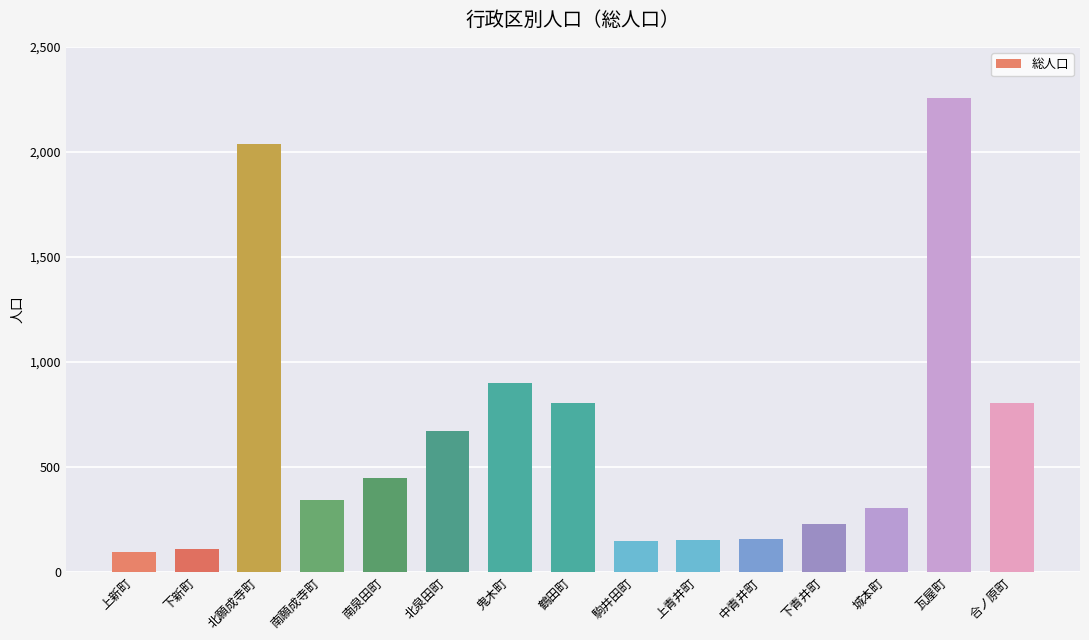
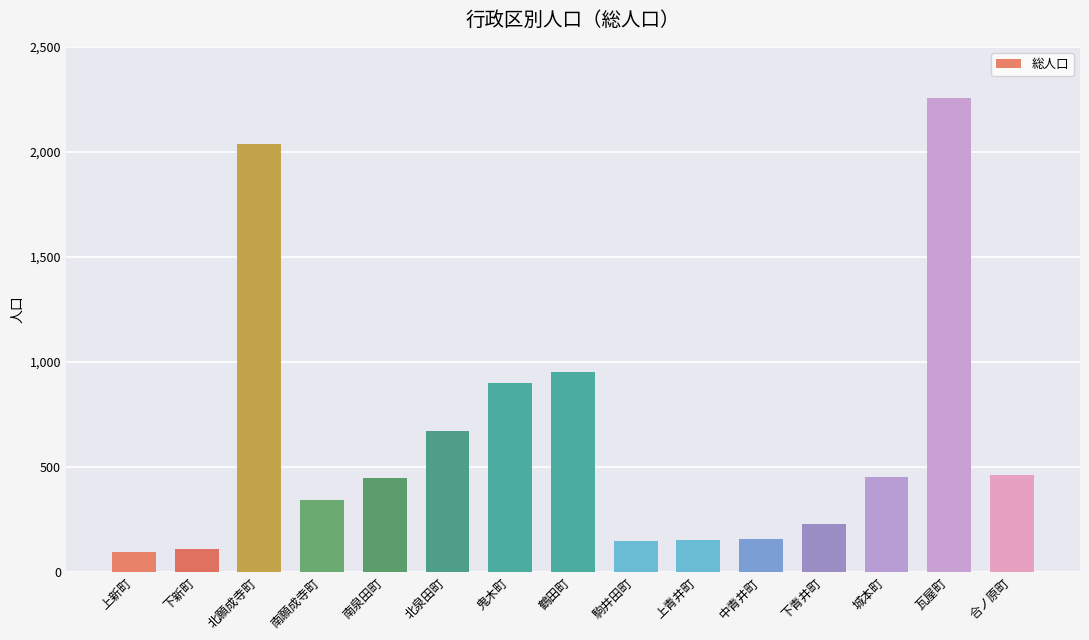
鶴田町: 800 -> 950
城本町: 310 -> 450
合ノ原町: 810 -> 460
